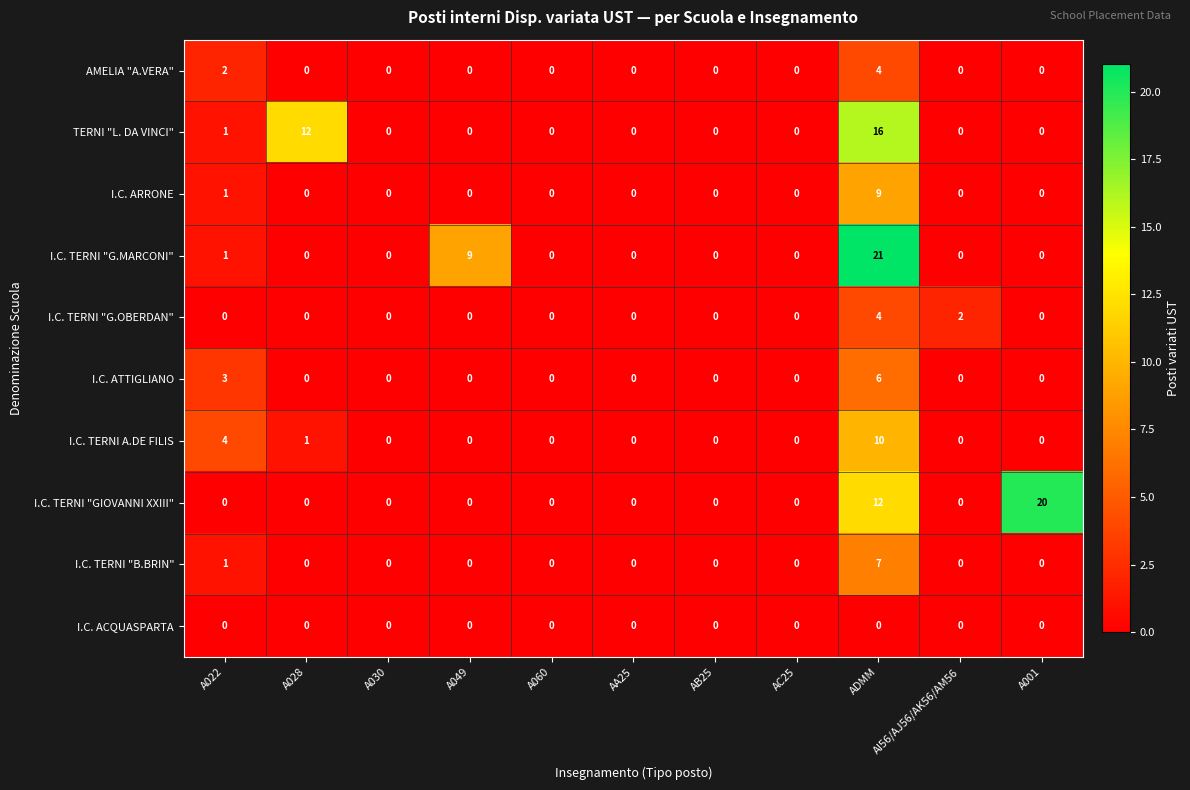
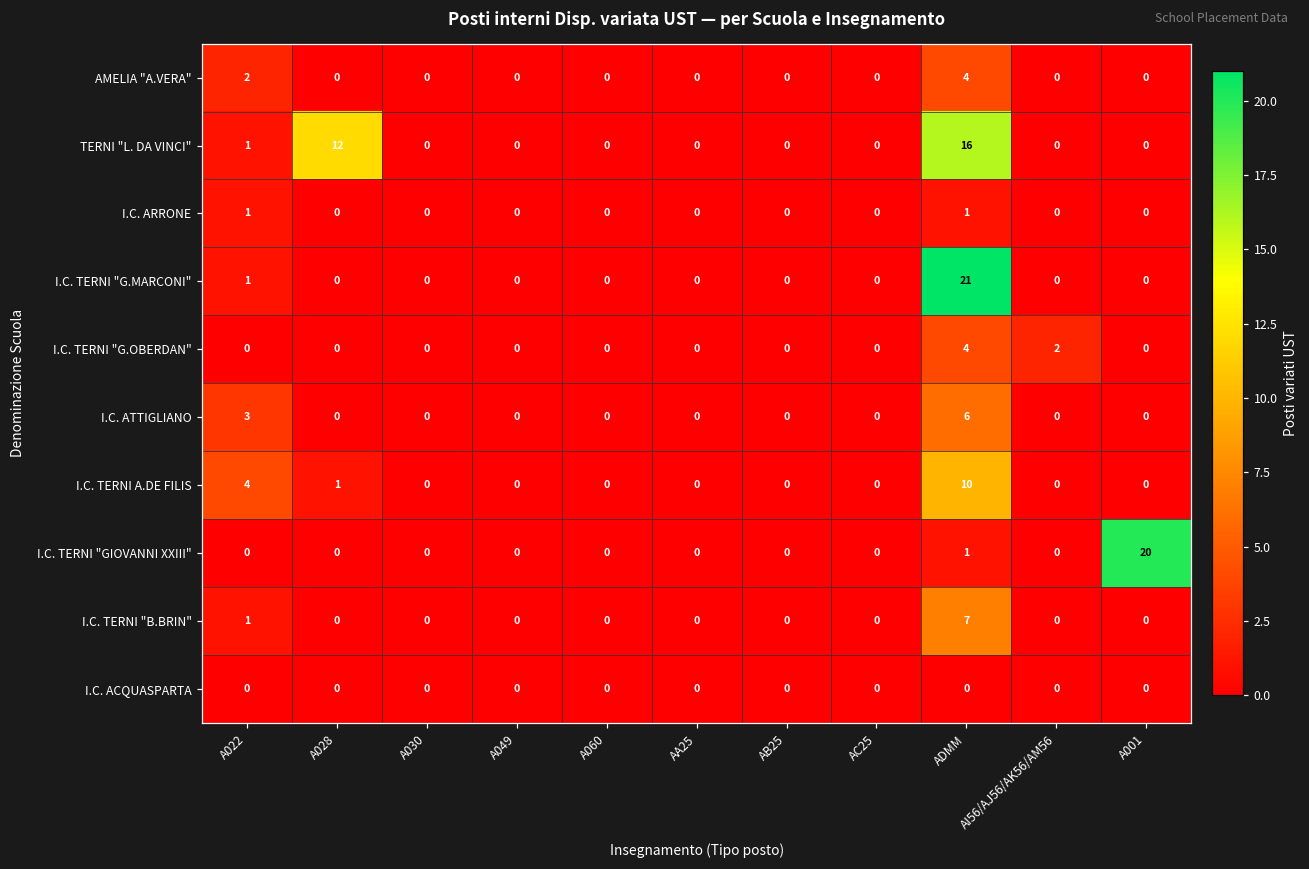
I.C. ARRONE, ADMM: 9 -> 1
I.C. TERNI "G.MARCONI", A049: 9 -> 0
I.C. TERNI "GIOVANNI XXIII", ADMM: 12 -> 1
